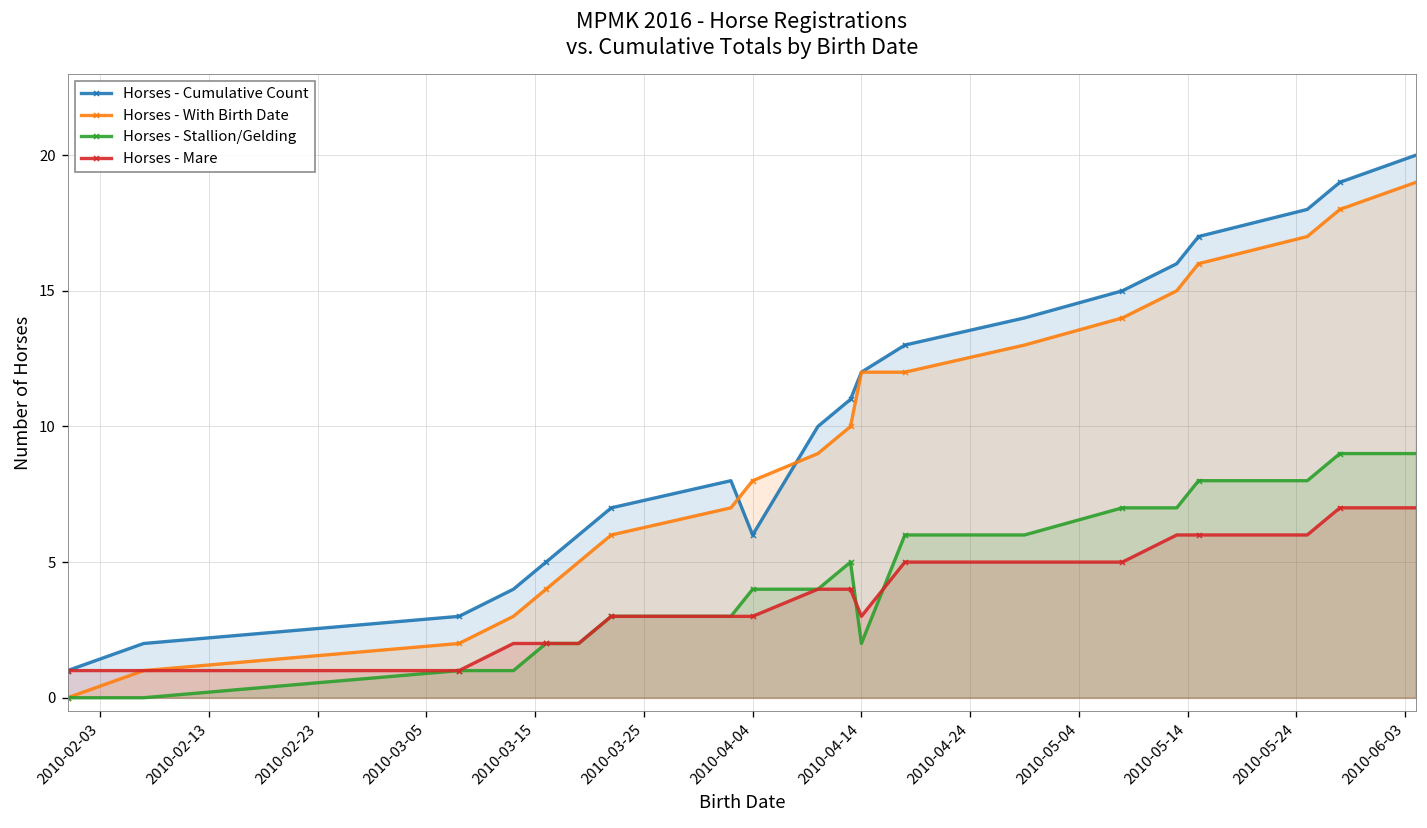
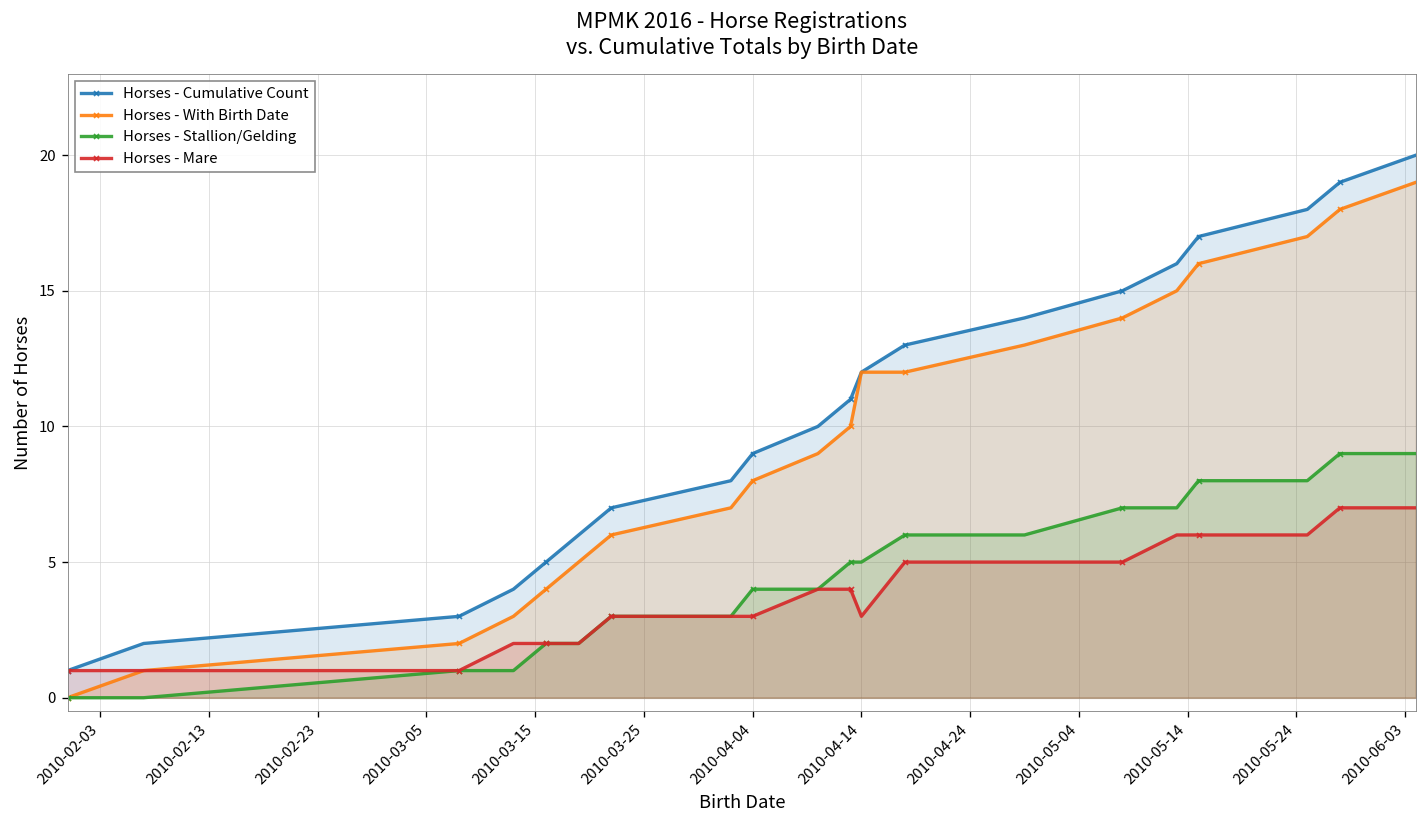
Horses - Cumulative Count, 2010-04-04: 6 -> 9
Horses - Stallion/Gelding, 2010-04-14: 2 -> 5
